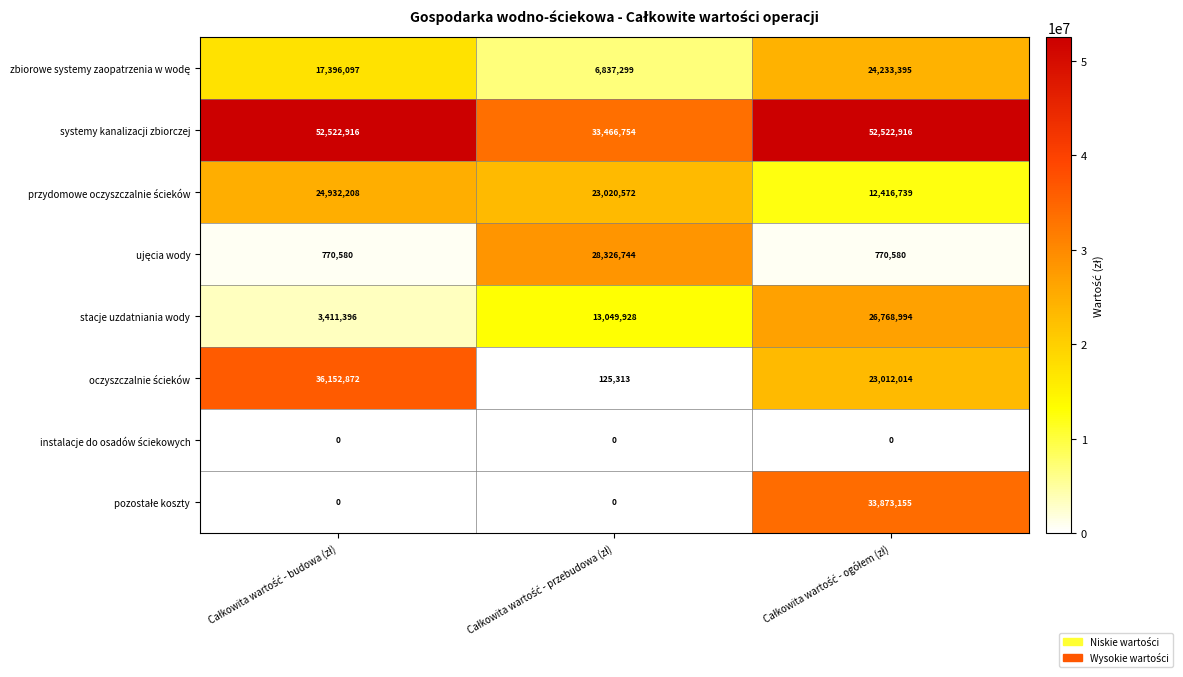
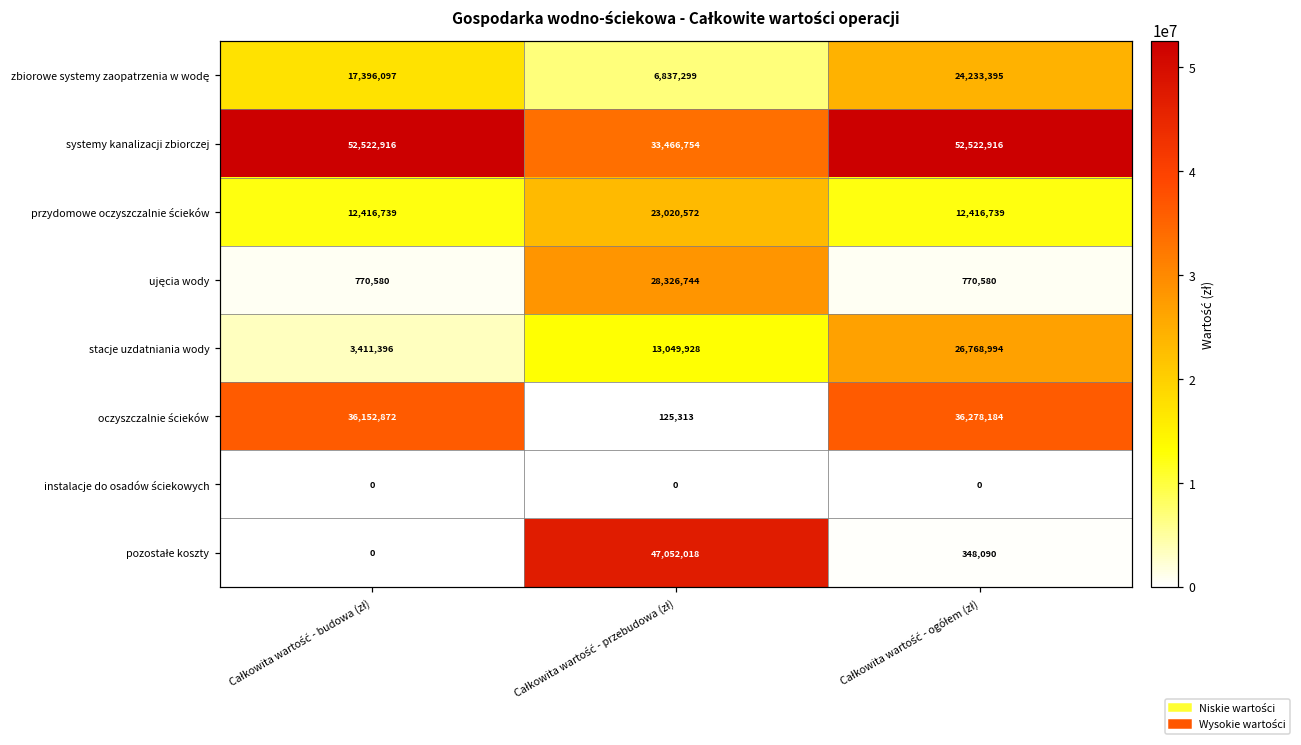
przydomowe oczyszczalnie ścieków, Całkowita wartość - budowa (zł): 24,932,208 -> 12,416,739
oczyszczalnie ścieków, Całkowita wartość - ogółem (zł): 23,012,014 -> 36,278,184
pozostałe koszty, Całkowita wartość - przebudowa (zł): 0 -> 47,052,018
pozostałe koszty, Całkowita wartość - ogółem (zł): 33,873,155 -> 348,090
